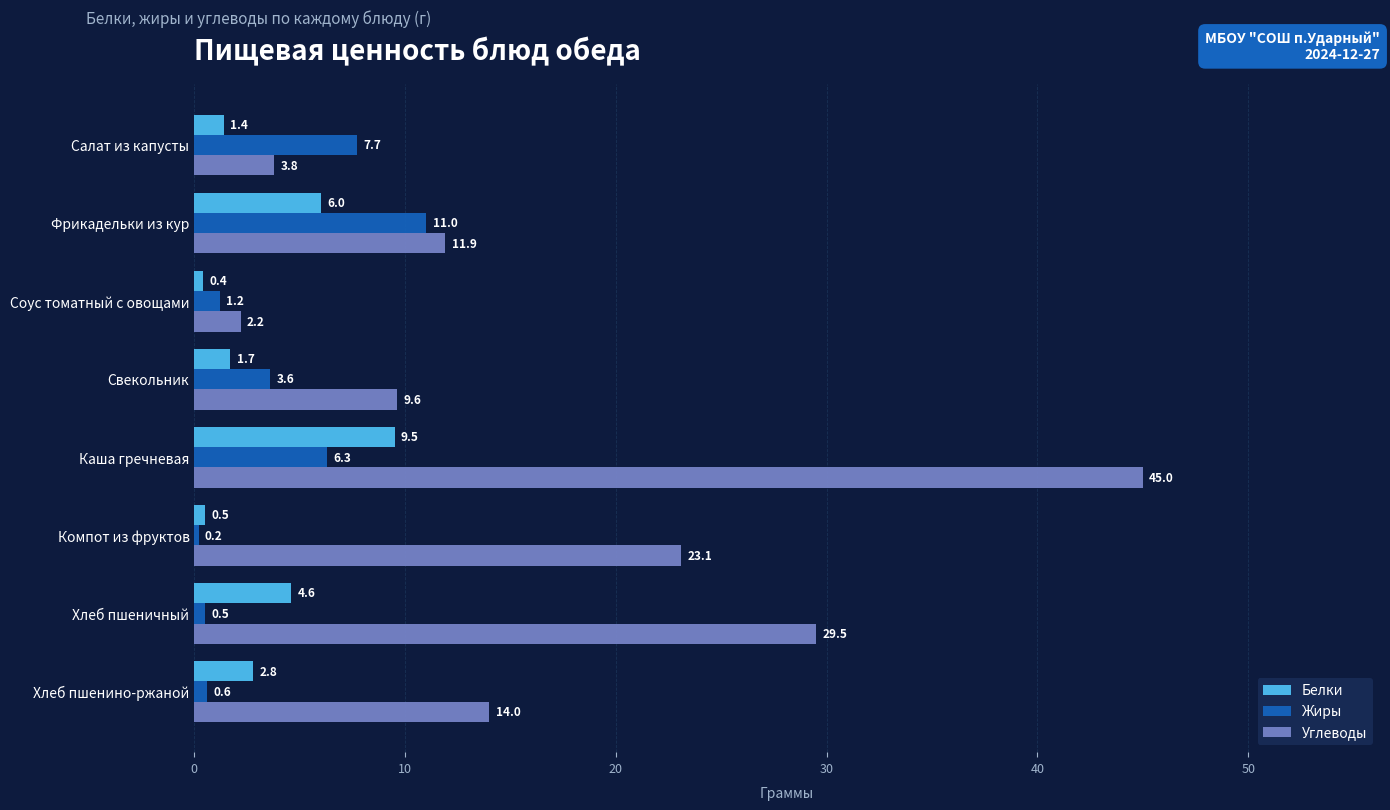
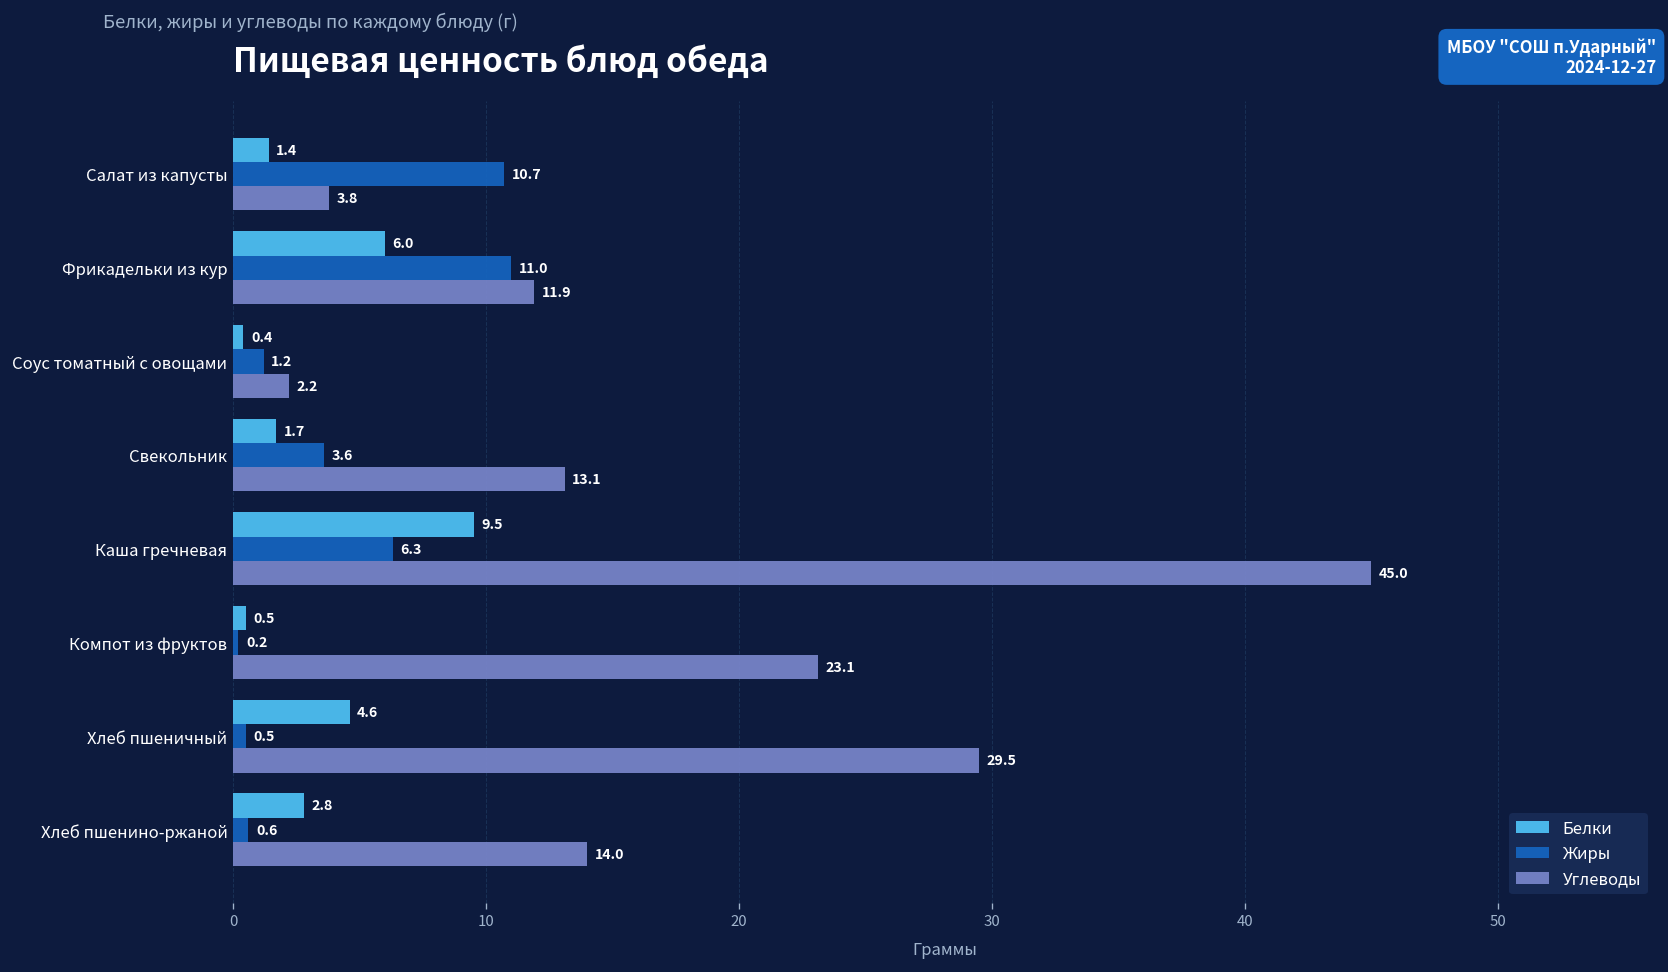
Жиры, Салат из капусты: 7.7 -> 10.7
Углеводы, Свекольник: 9.6 -> 13.1
